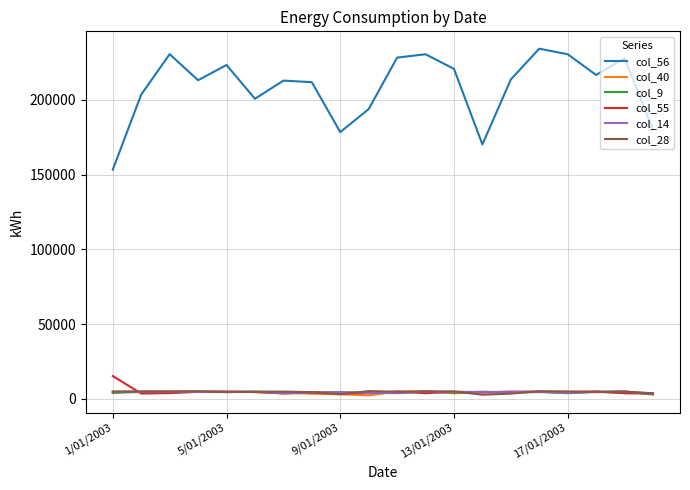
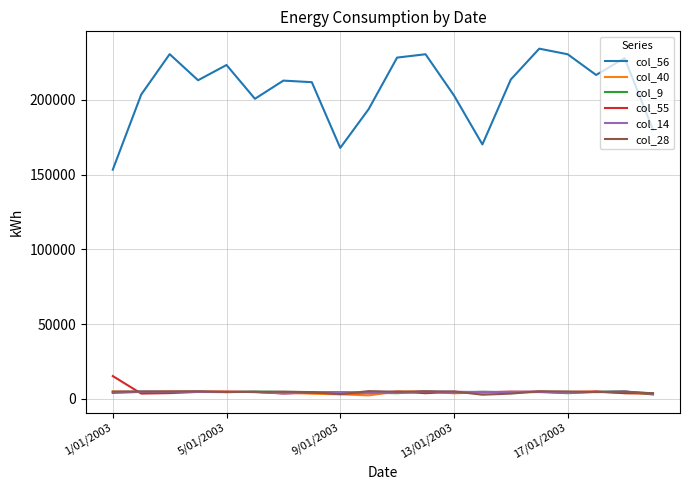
col_56, 9/01/2003: 179000 -> 168000
col_56, 13/01/2003: 221000 -> 203000
